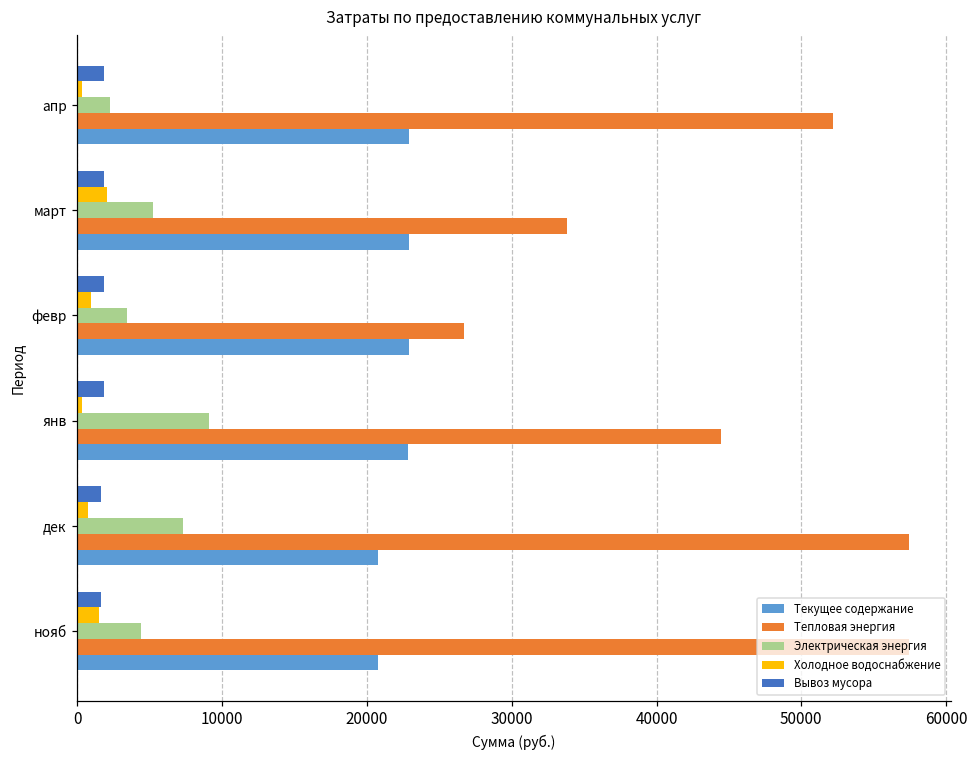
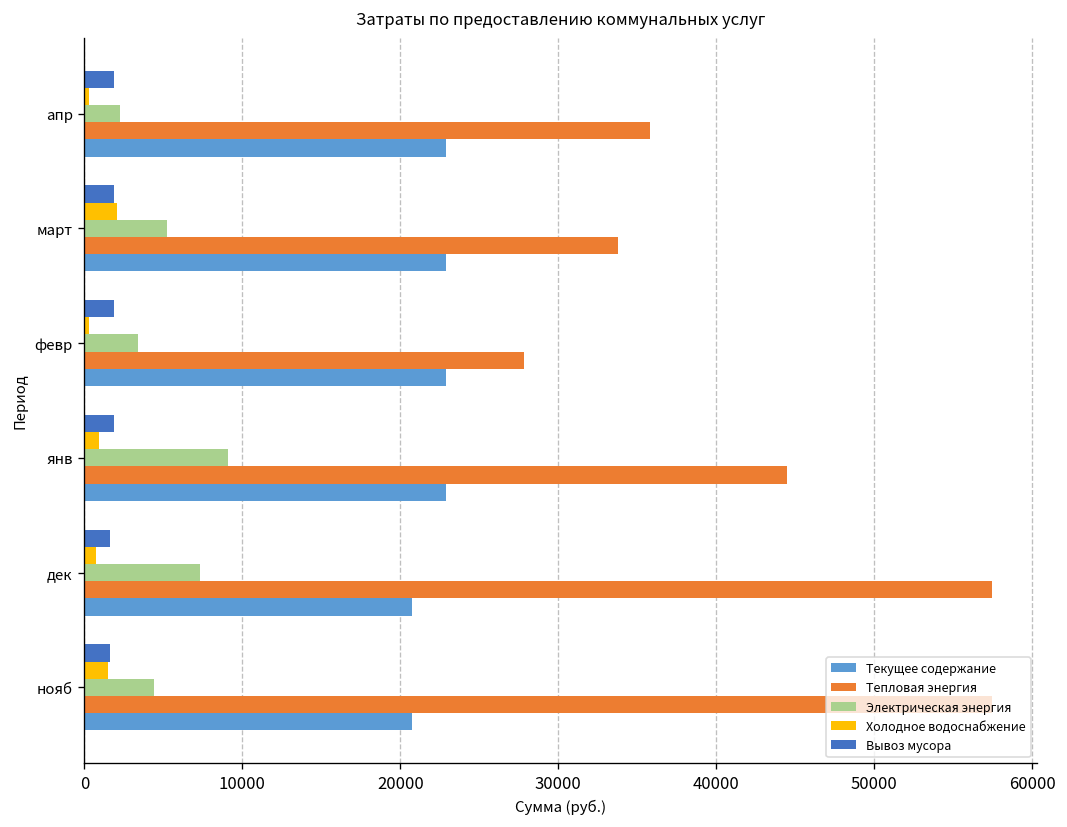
Тепловая энергия, апр: 52200 -> 35800
Холодное водоснабжение, февр: 900 -> 300
Тепловая энергия, февр: 26700 -> 27900
Холодное водоснабжение, янв: 300 -> 900
